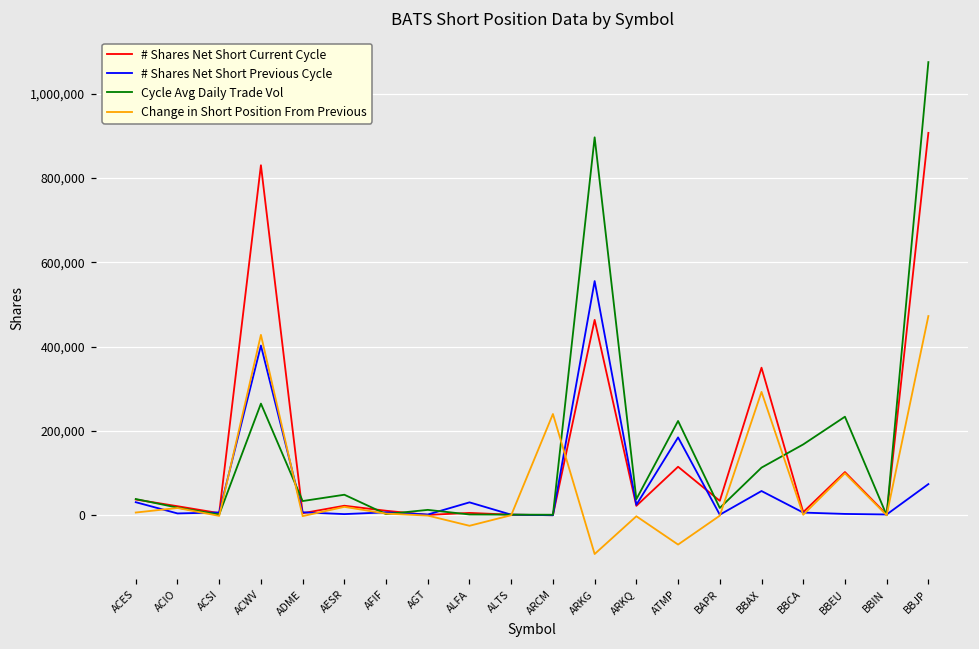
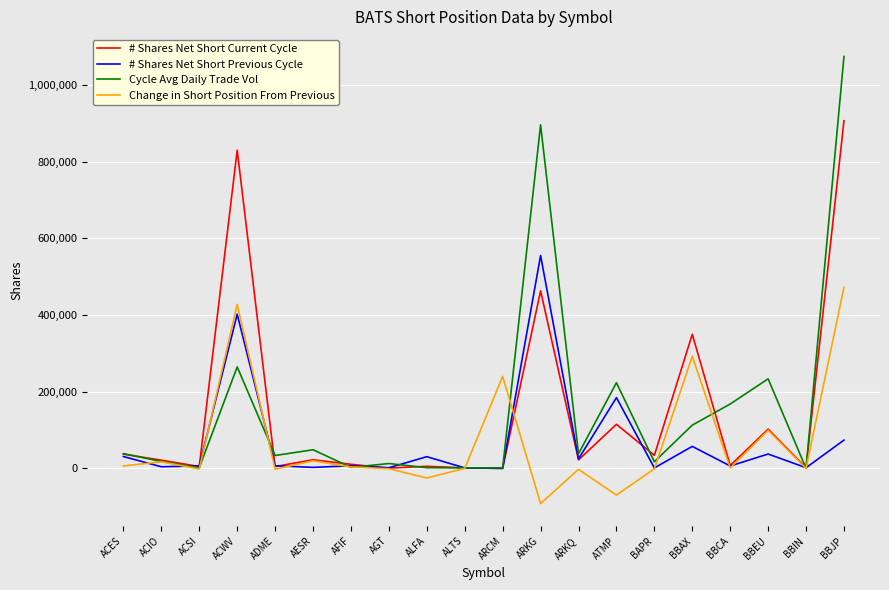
# Shares Net Short Previous Cycle, BBEU: 0 -> 40,000
